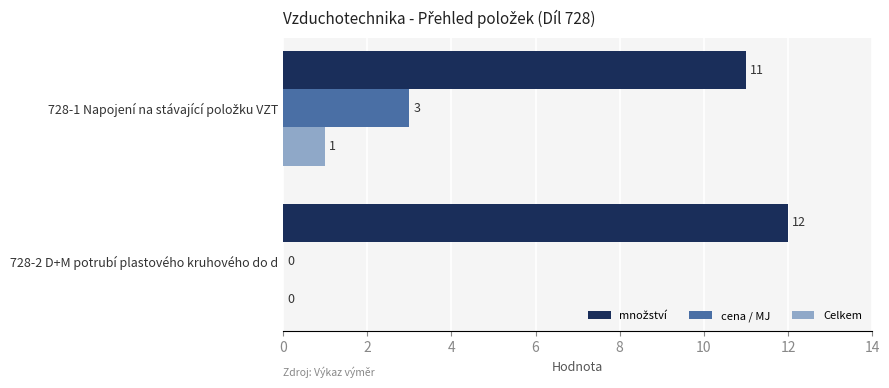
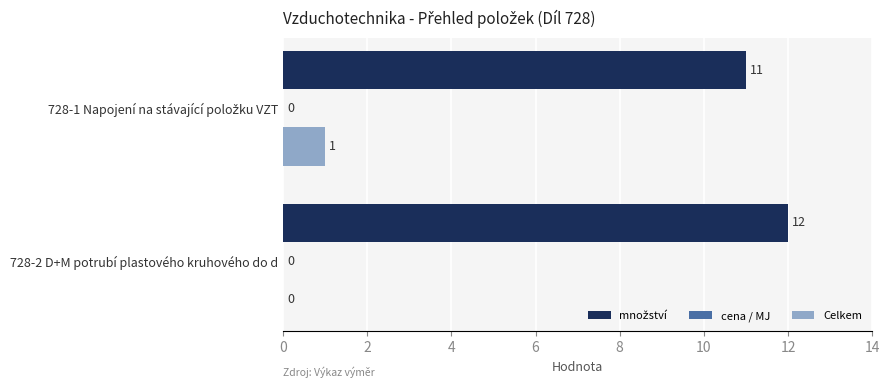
cena / MJ, 728-1 Napojení na stávající položku VZT: 3 -> 0
